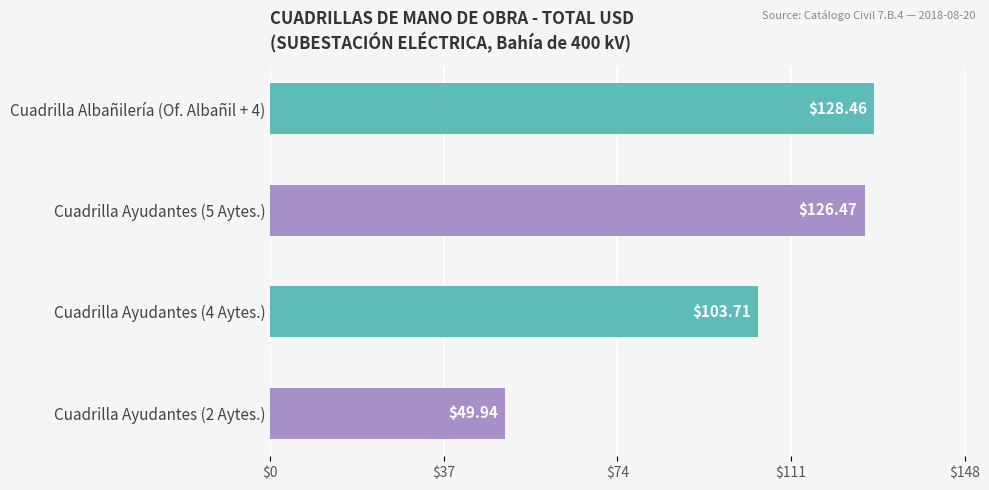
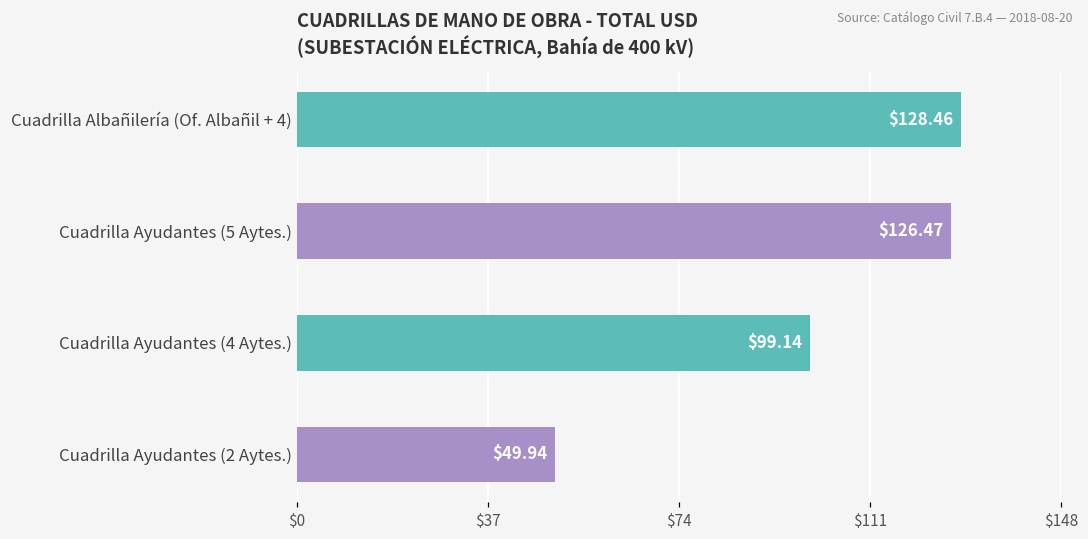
Cuadrilla Ayudantes (4 Aytes.): $103.71 -> $99.14
